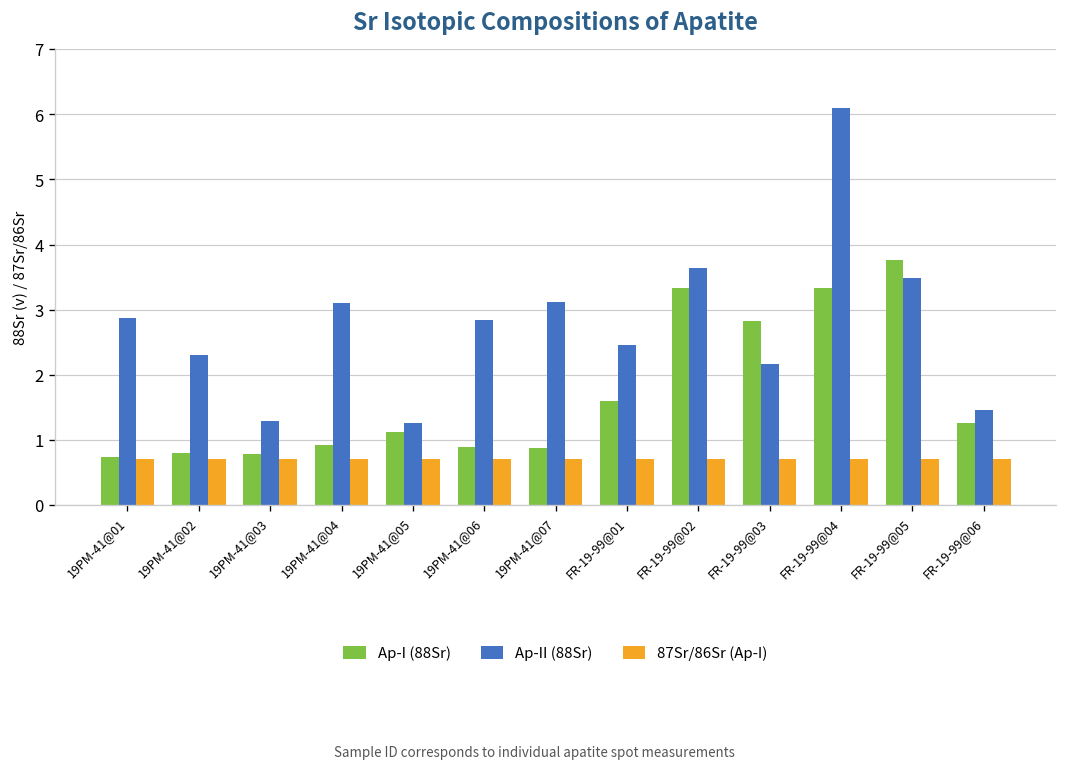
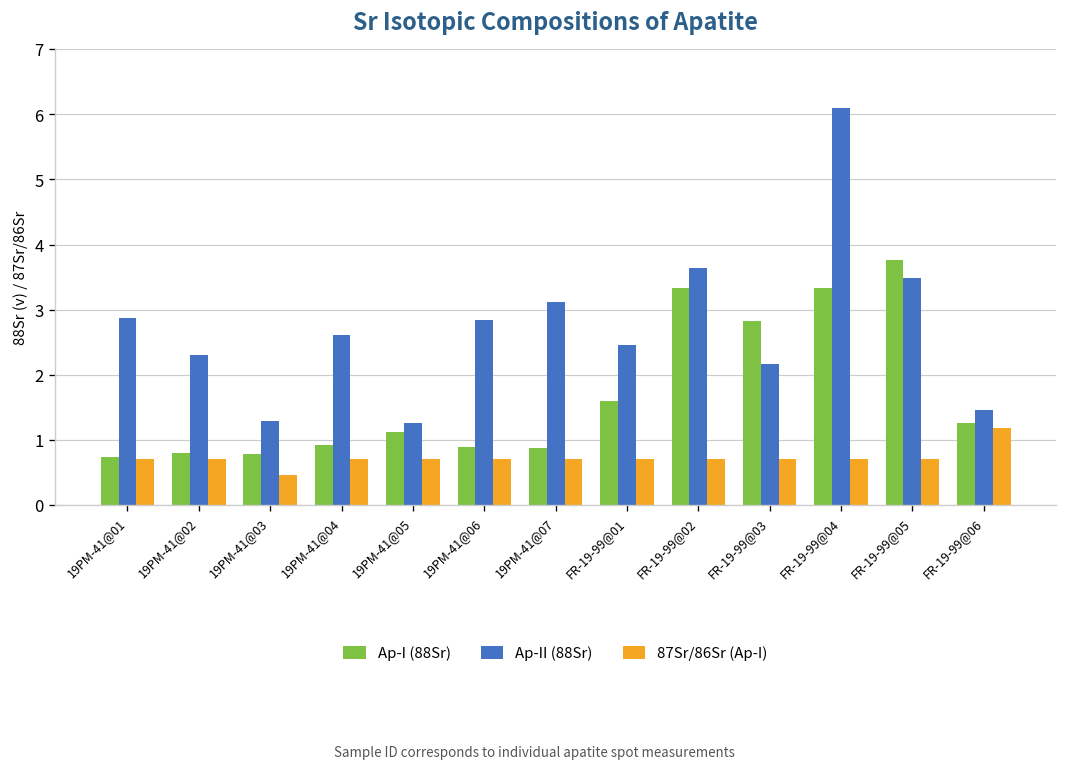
87Sr/86Sr (Ap-I), 19PM-41@03: 0.7 -> 0.5
Ap-II (88Sr), 19PM-41@04: 3.1 -> 2.6
87Sr/86Sr (Ap-I), FR-19-99@06: 0.7 -> 1.2
